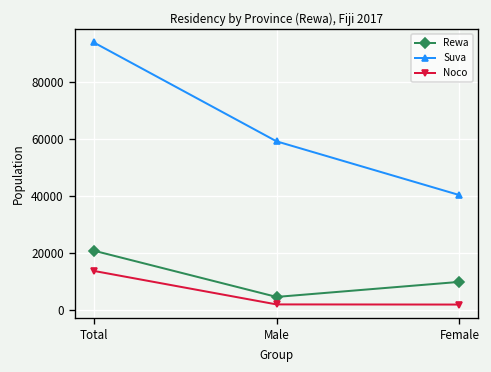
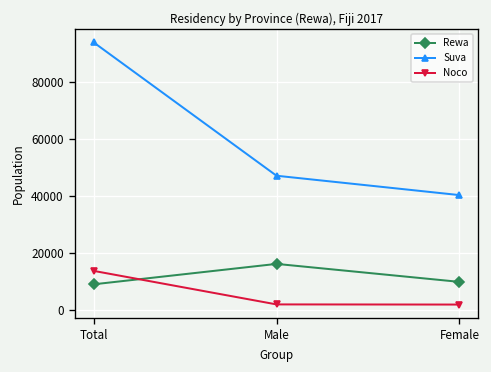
Rewa, Total: 21000 -> 9000
Rewa, Male: 5000 -> 16000
Suva, Male: 59000 -> 47000
